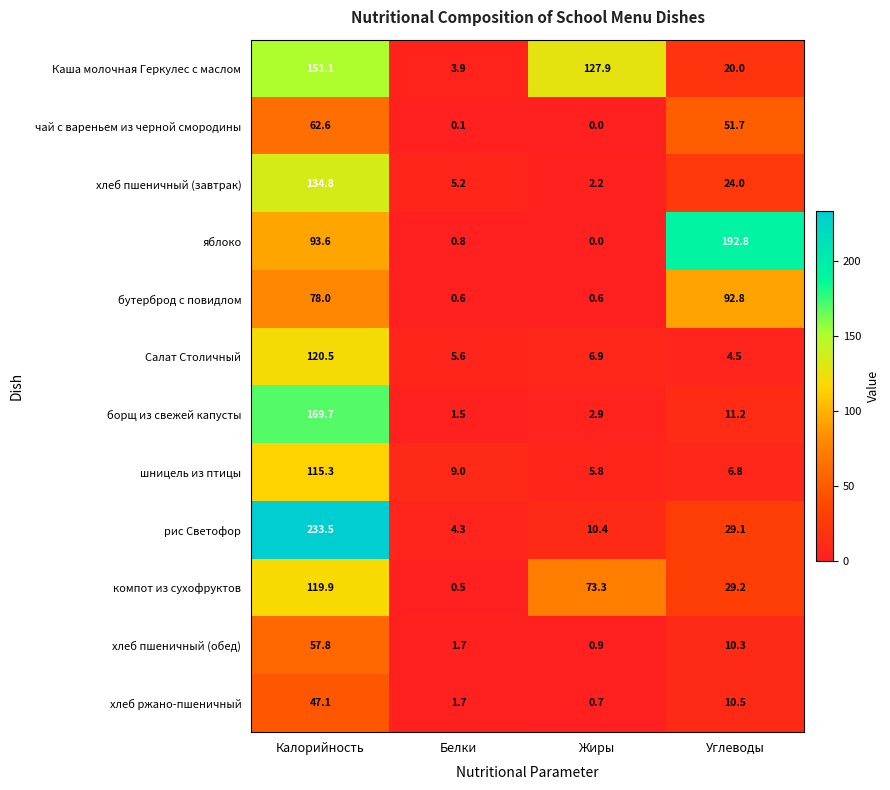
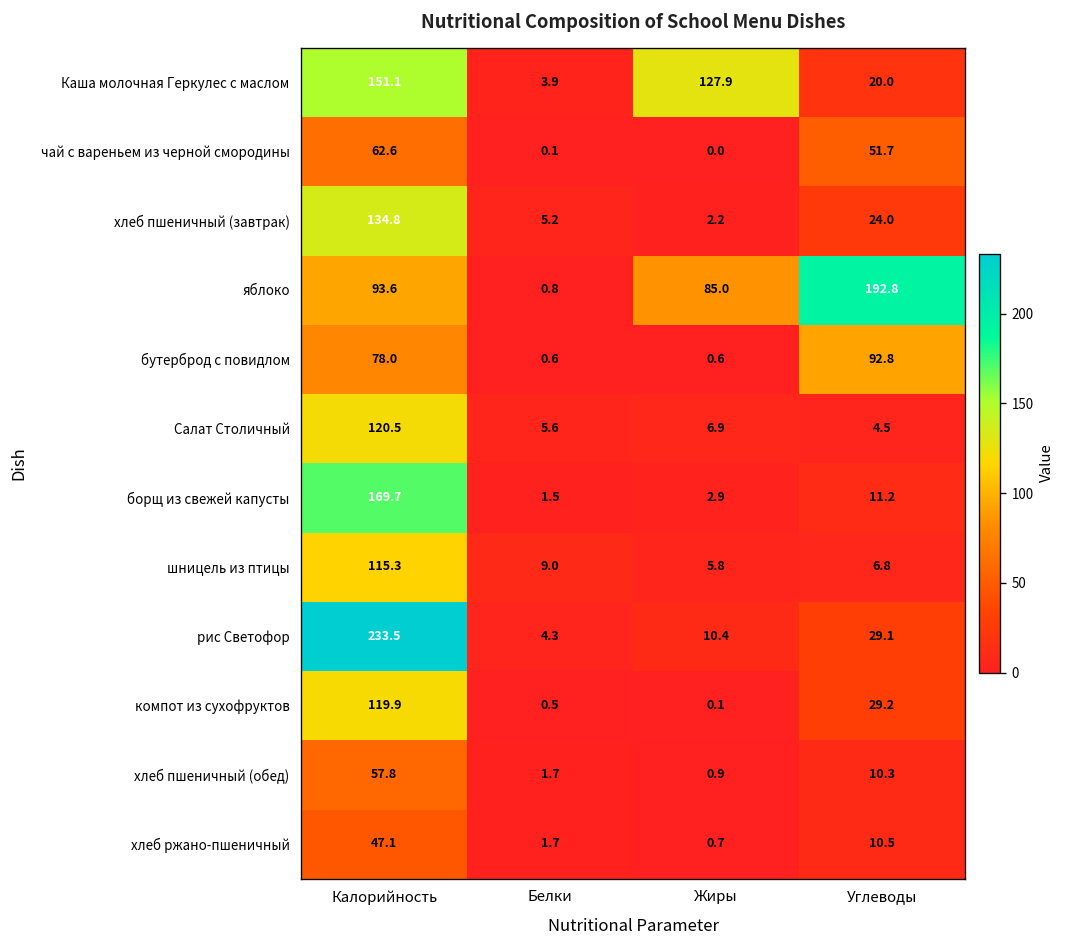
яблоко, Жиры: 0.0 -> 85.0
компот из сухофруктов, Жиры: 73.3 -> 0.1
